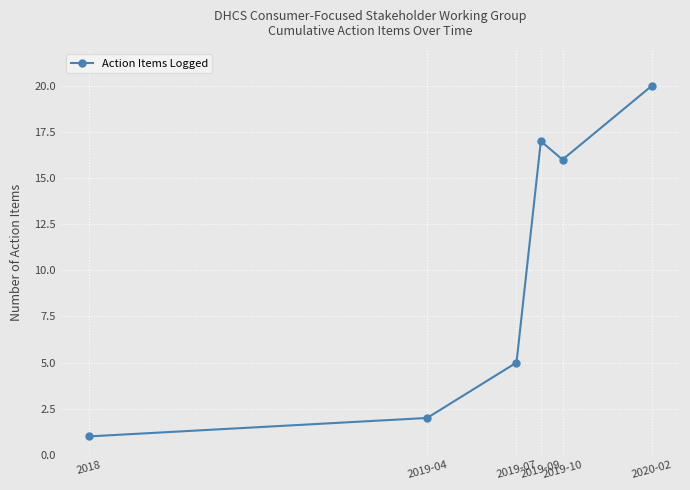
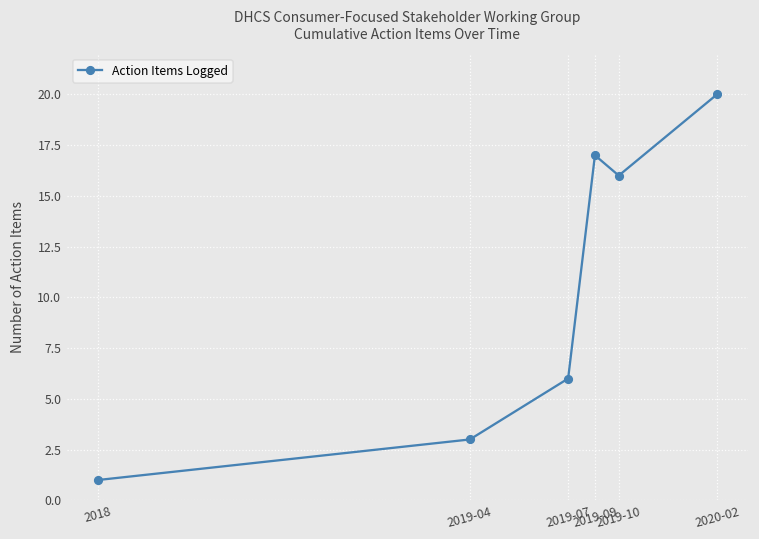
2019-04: 2 -> 3
2019-07: 5 -> 6
